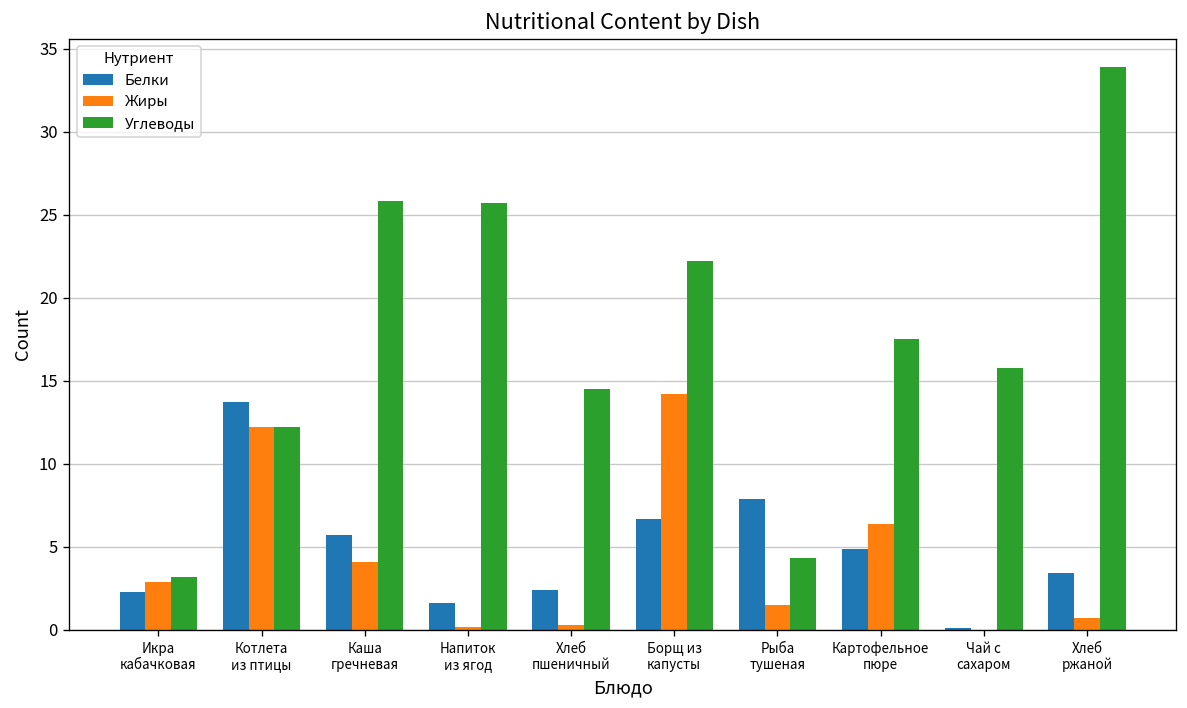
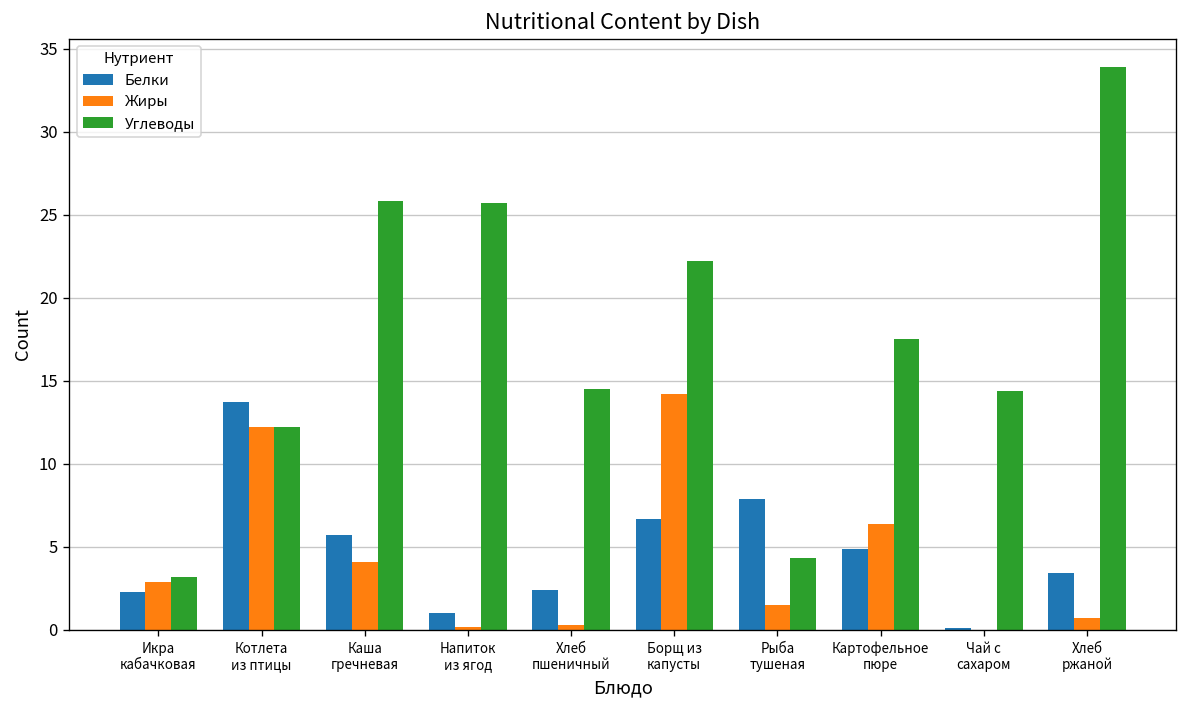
Белки, Напиток из ягод: 1.6 -> 1.0
Углеводы, Чай с сахаром: 15.8 -> 14.4
